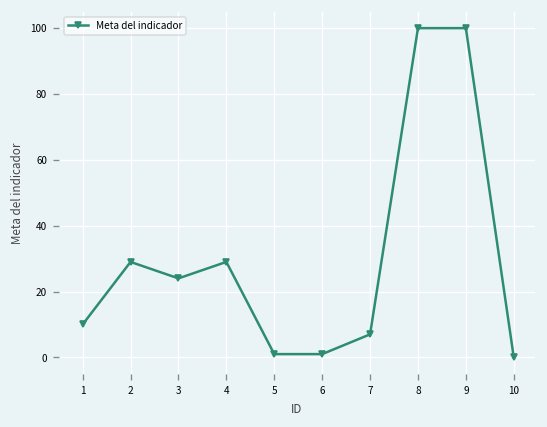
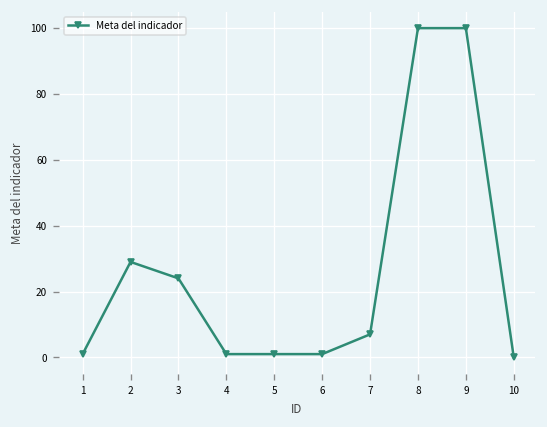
1: 10 -> 1
4: 29 -> 1
